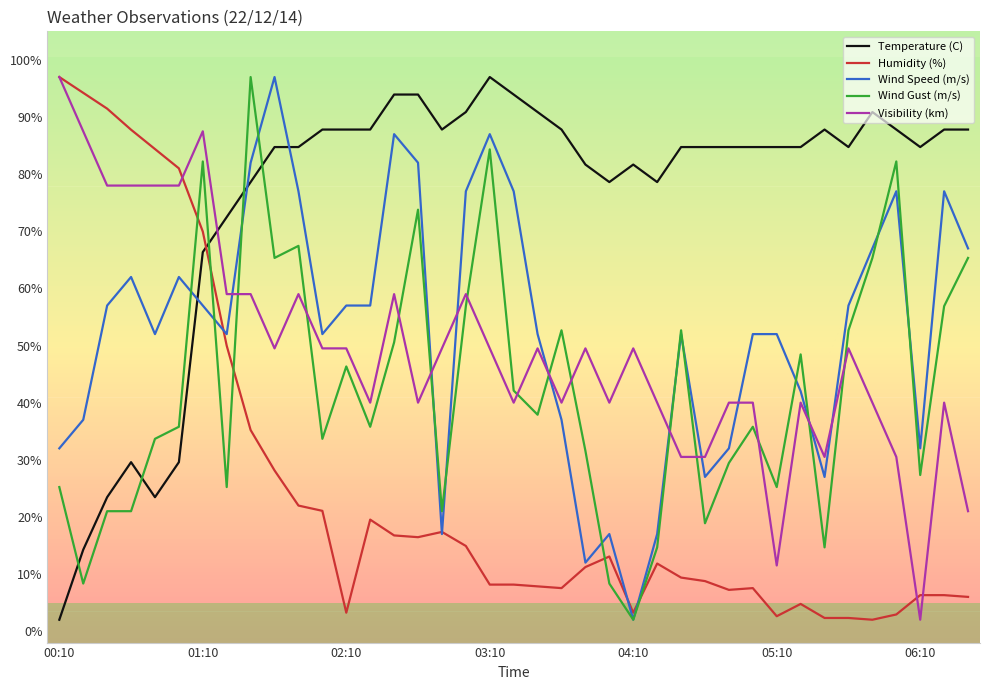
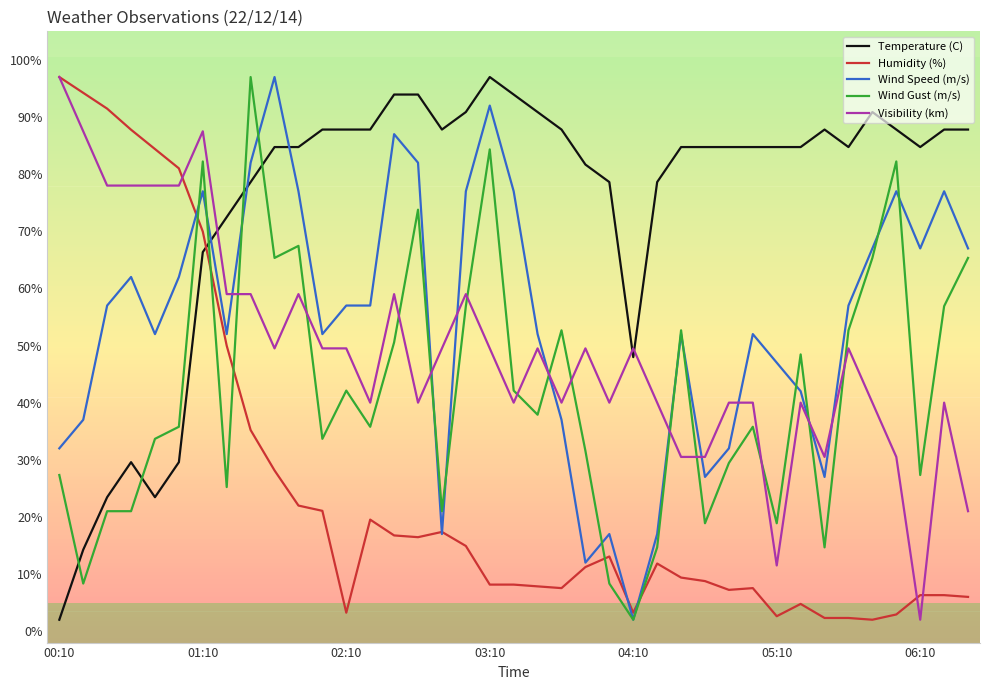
Wind Gust (m/s), 00:10: 25% -> 27%
Wind Speed (m/s), 01:10: 57% -> 77%
Wind Gust (m/s), 02:10: 46% -> 42%
Wind Speed (m/s), 03:10: 87% -> 92%
Temperature (C), 04:10: 82% -> 48%
Wind Speed (m/s), 05:10: 52% -> 47%
Wind Gust (m/s), 05:10: 25% -> 19%
Wind Speed (m/s), 06:10: 32% -> 67%
